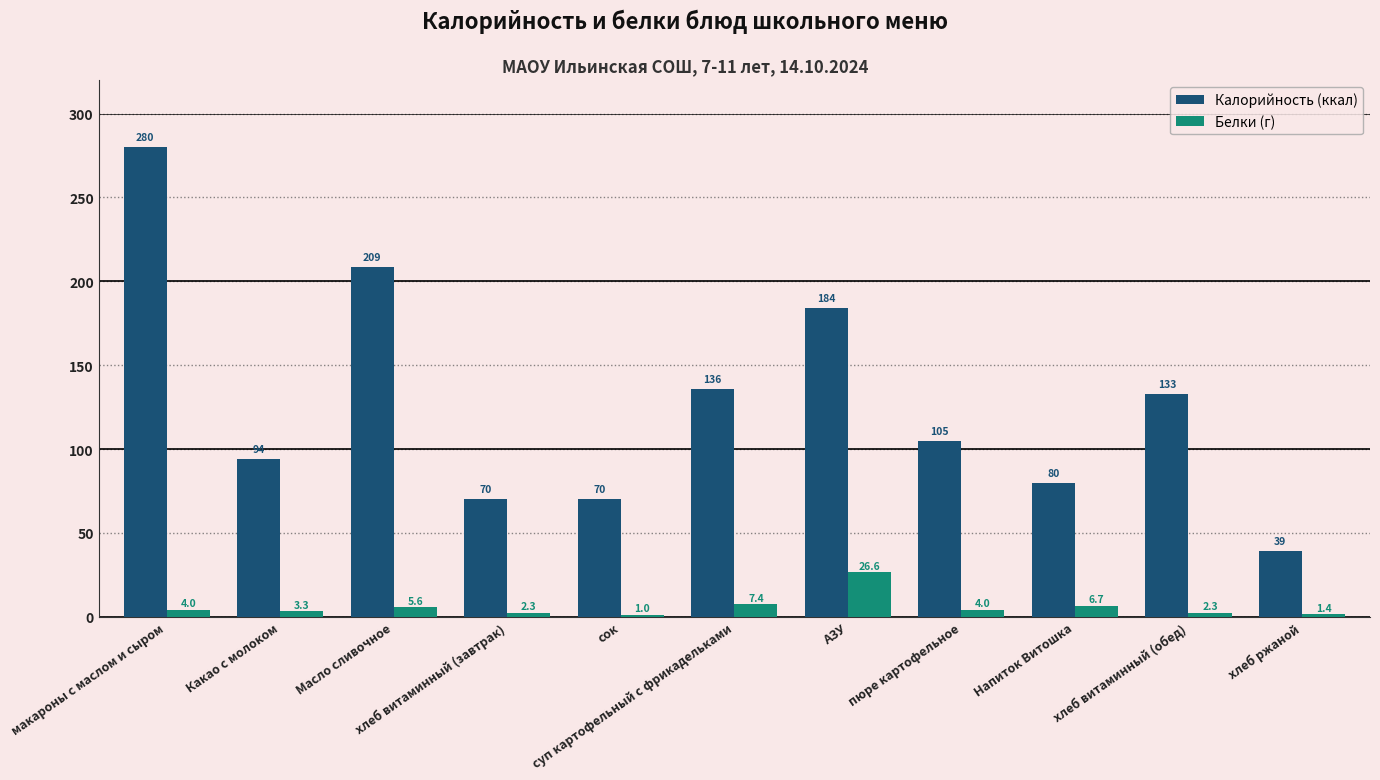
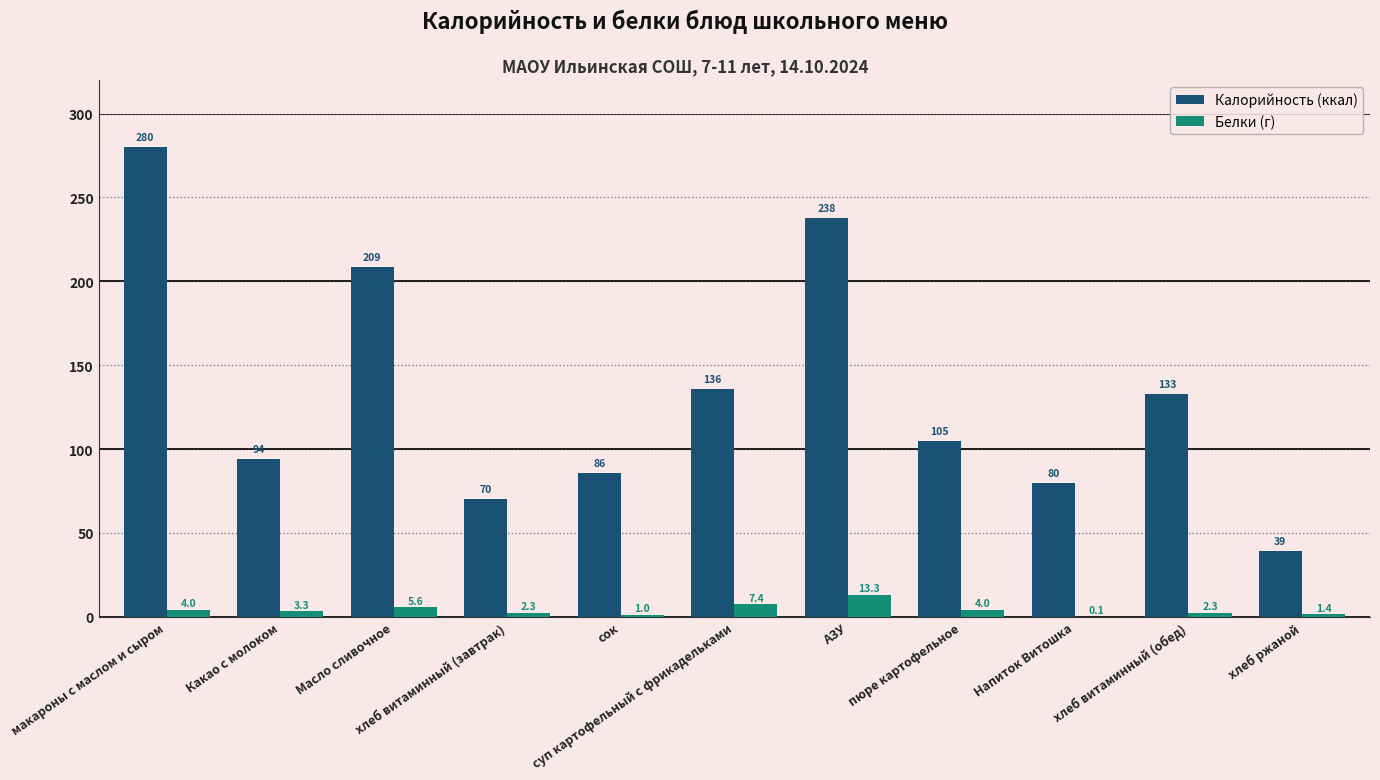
Калорийность (ккал), сок: 70 -> 86
Калорийность (ккал), АЗУ: 184 -> 238
Белки (г), АЗУ: 26.6 -> 13.3
Белки (г), Напиток Витошка: 6.7 -> 0.1
